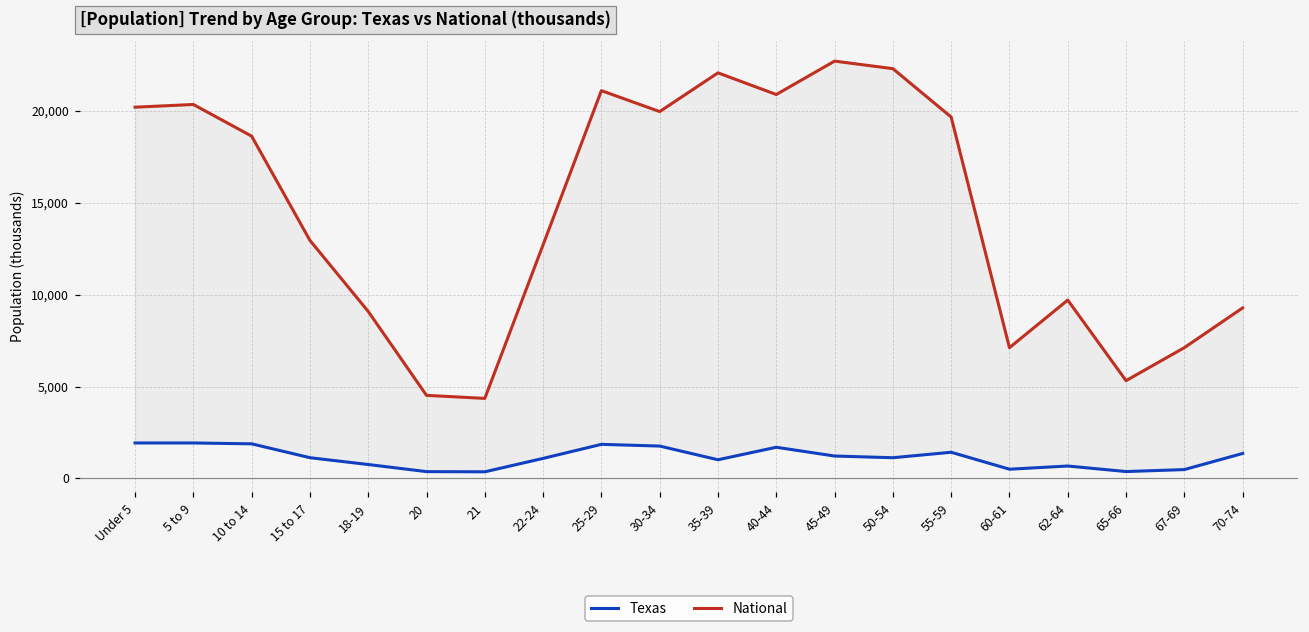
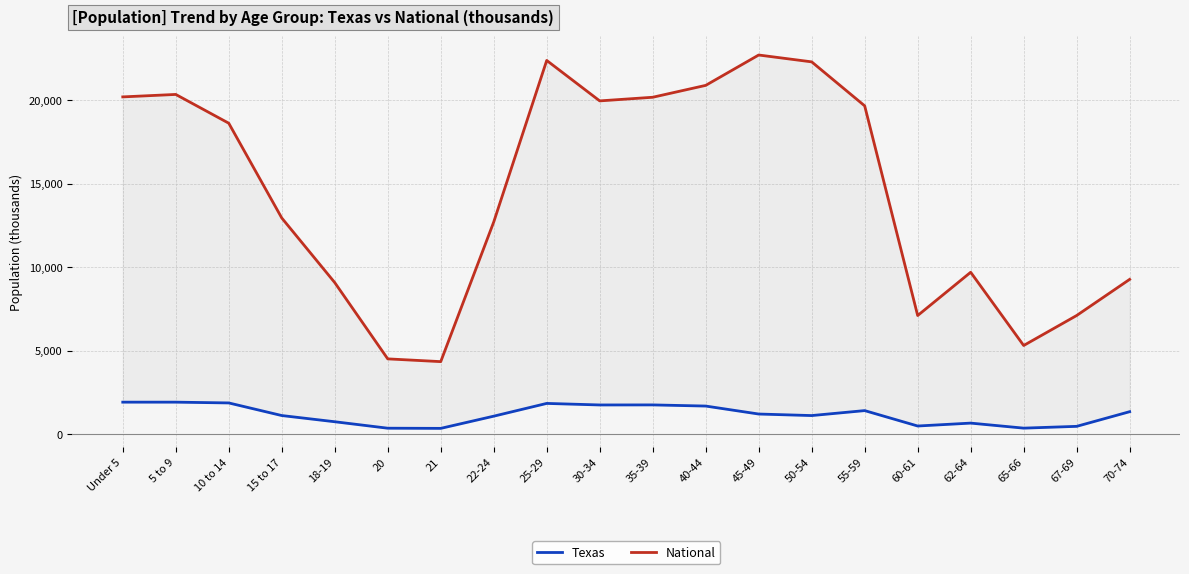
National, 25-29: 21,100 -> 22,400
Texas, 35-39: 1,000 -> 1,800
National, 35-39: 22,100 -> 20,200
